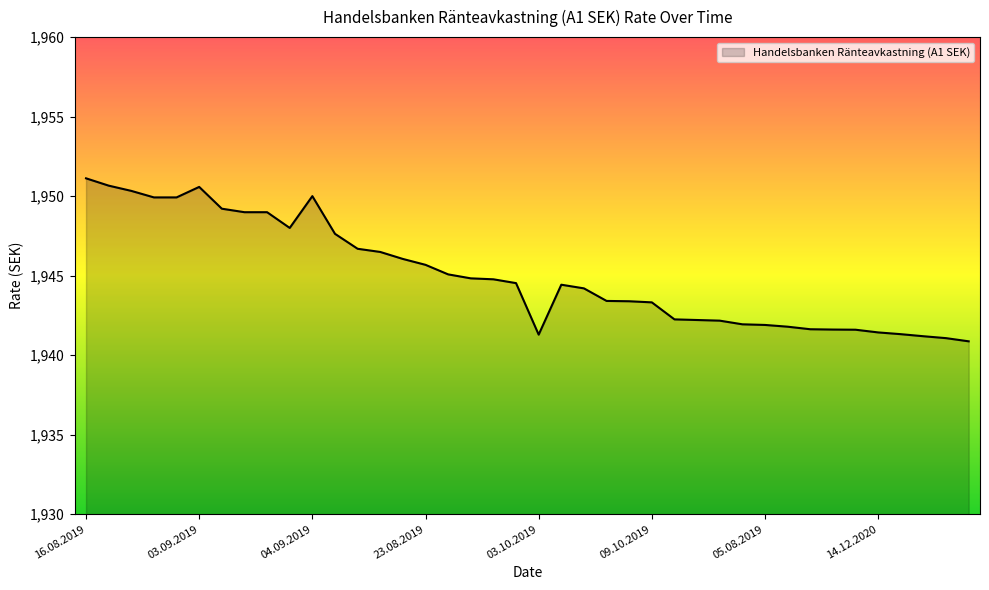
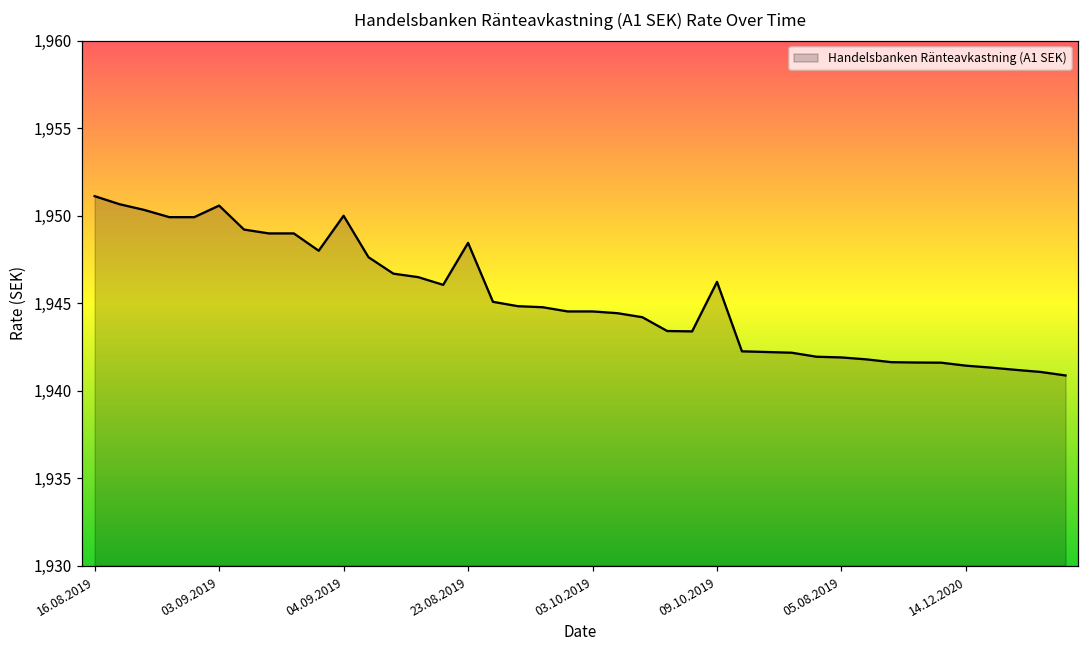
23.08.2019: 1,945.7 -> 1,948.5
03.10.2019: 1,941.3 -> 1,944.5
09.10.2019: 1,943.3 -> 1,946.2
